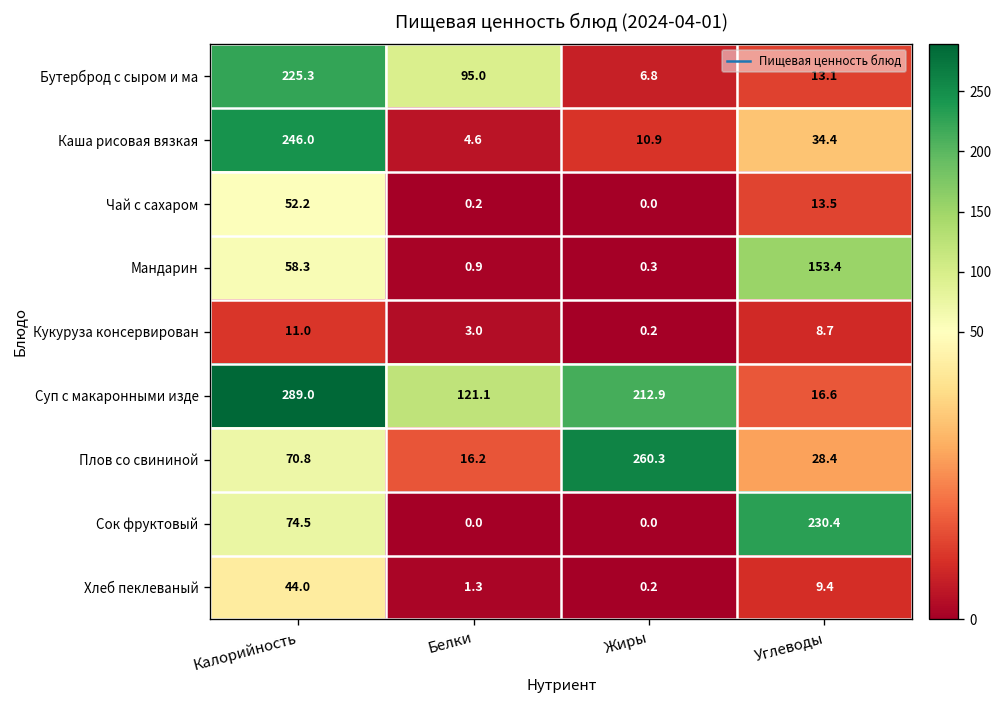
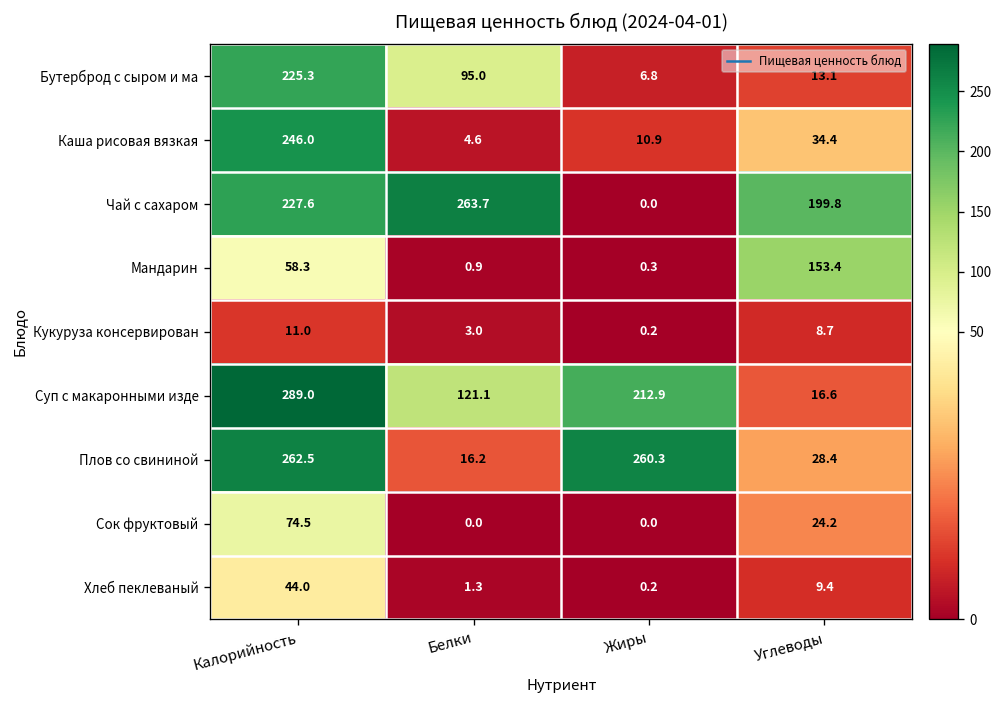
Чай с сахаром, Калорийность: 52.2 -> 227.6
Чай с сахаром, Белки: 0.2 -> 263.7
Чай с сахаром, Углеводы: 13.5 -> 199.8
Плов со свининой, Калорийность: 70.8 -> 262.5
Сок фруктовый, Углеводы: 230.4 -> 24.2
